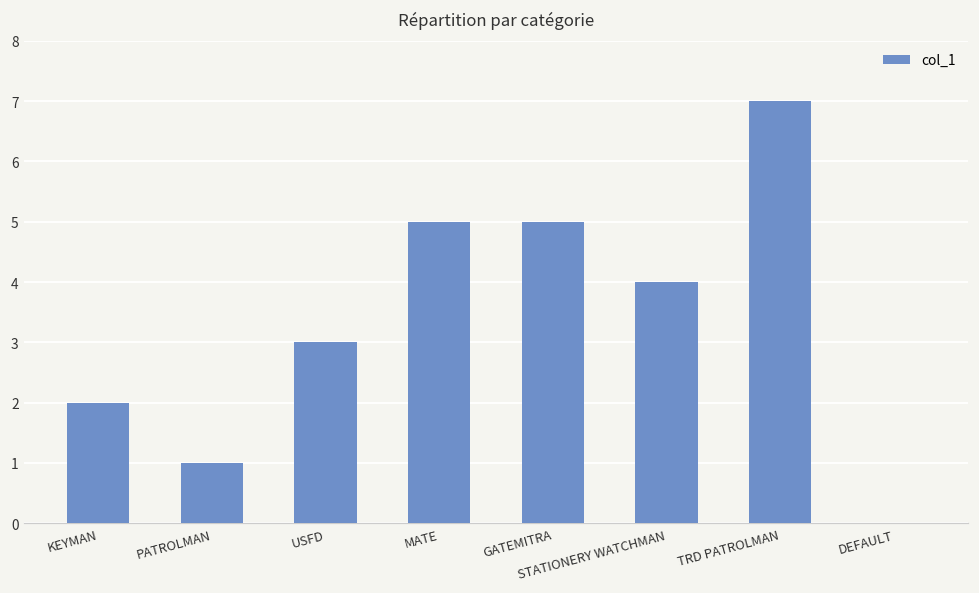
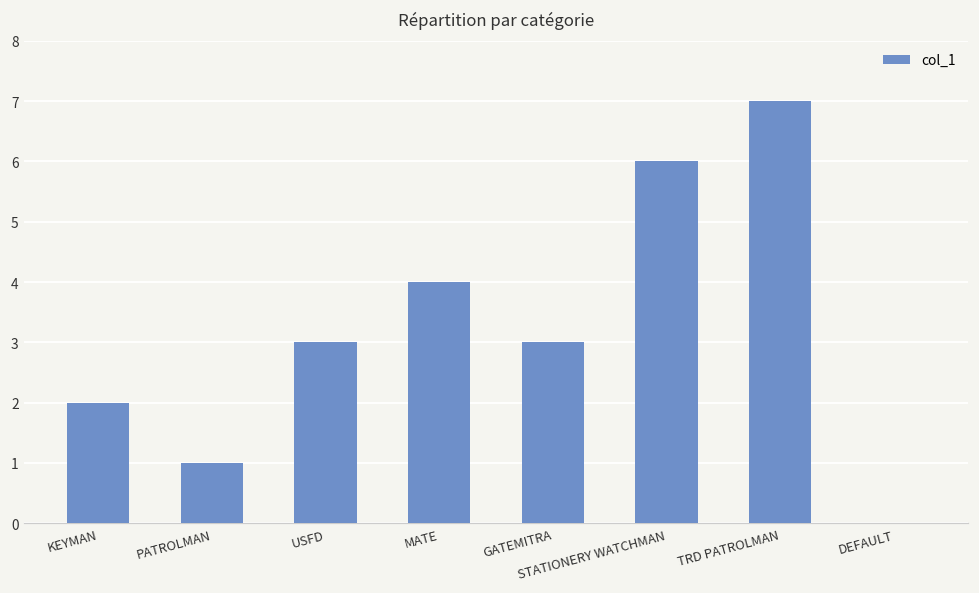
MATE: 5 -> 4
GATEMITRA: 5 -> 3
STATIONERY WATCHMAN: 4 -> 6
